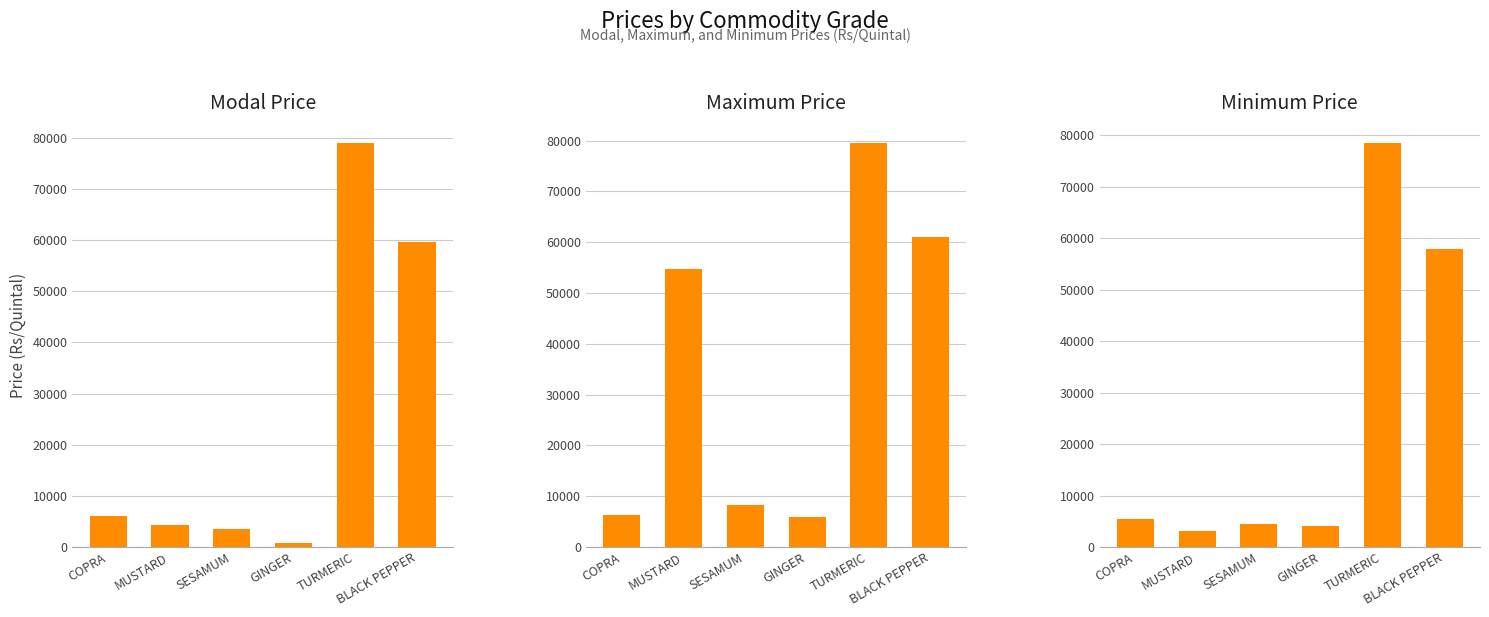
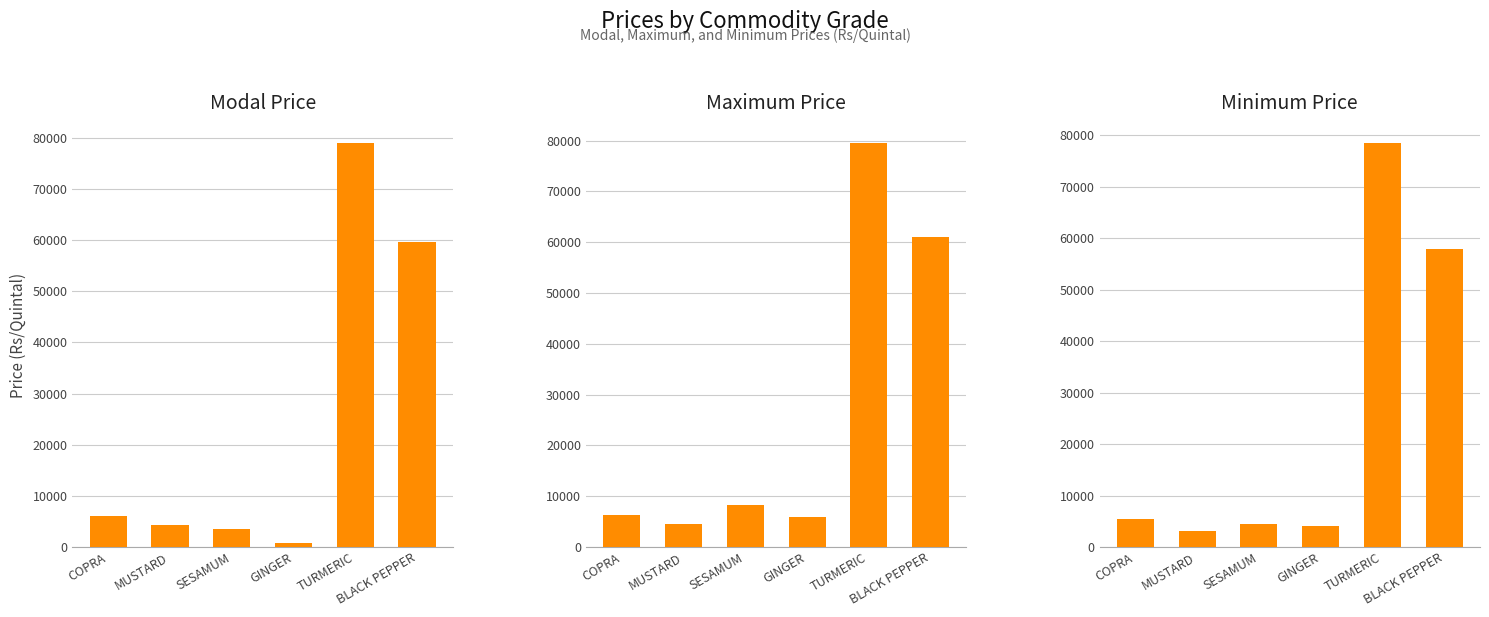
Maximum Price, MUSTARD: 55000 -> 5000
